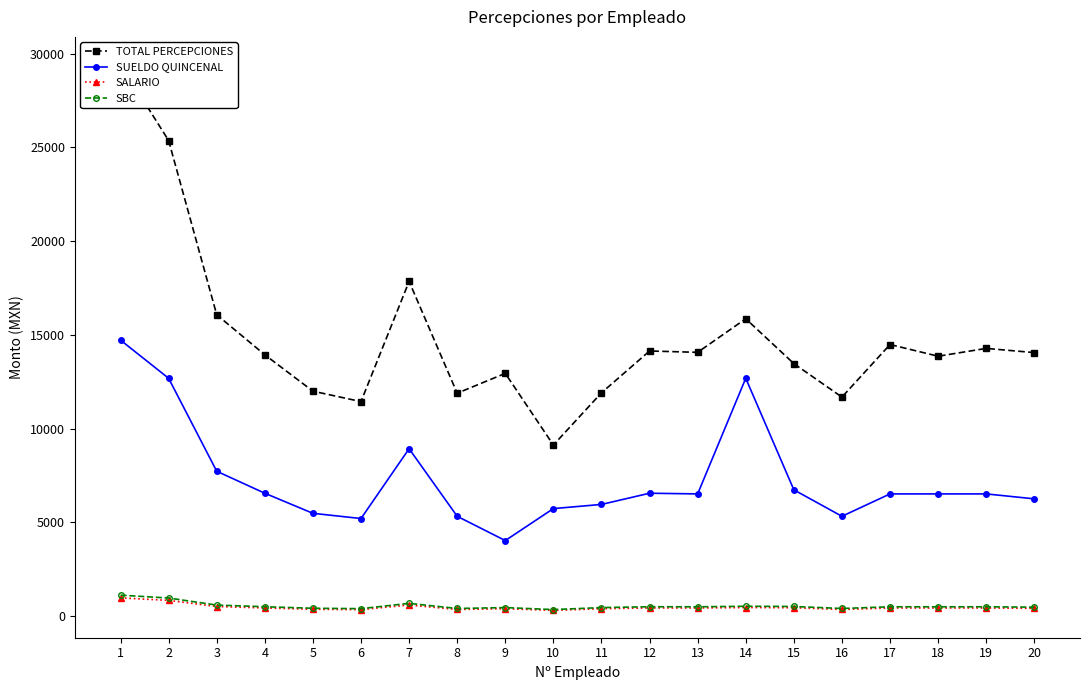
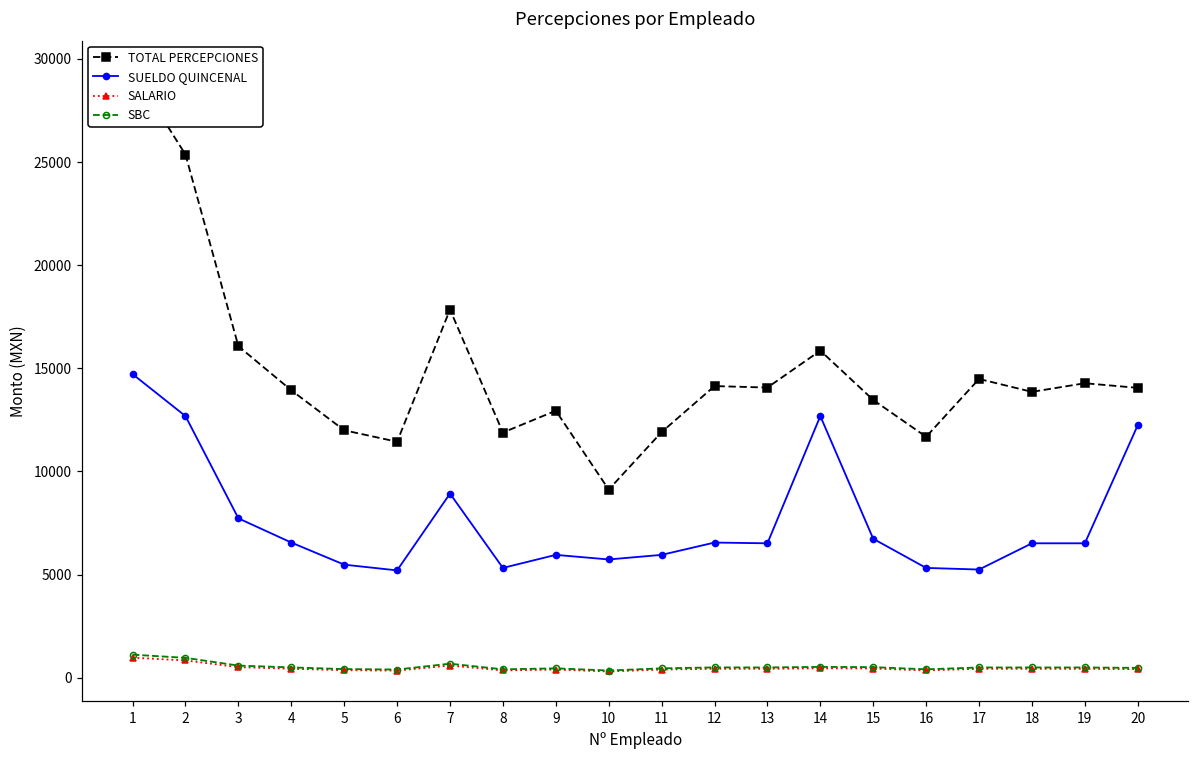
SUELDO QUINCENAL, 9: 4000 -> 6000
SUELDO QUINCENAL, 17: 6500 -> 5200
SUELDO QUINCENAL, 20: 6300 -> 12200
